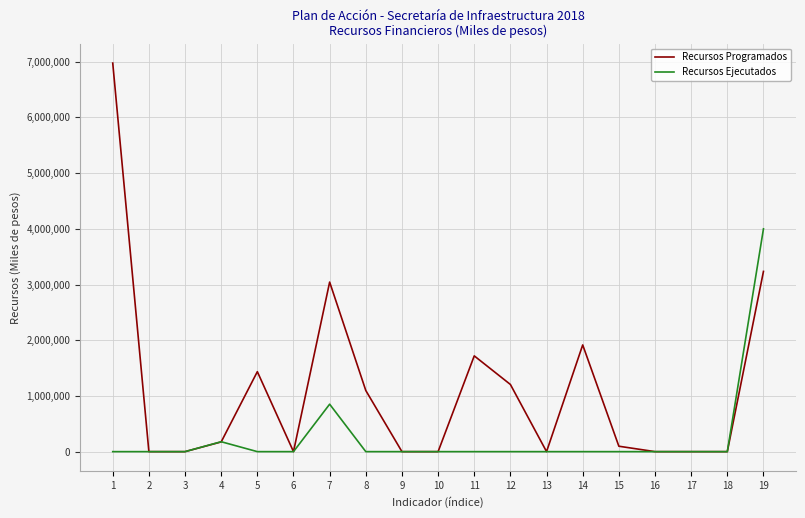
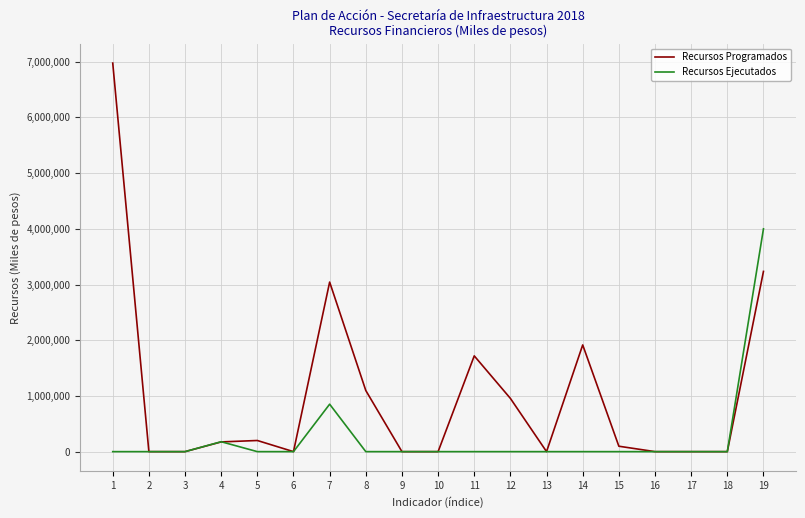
Recursos Programados, 5: 1,400,000 -> 200,000
Recursos Programados, 12: 1,200,000 -> 1,000,000
